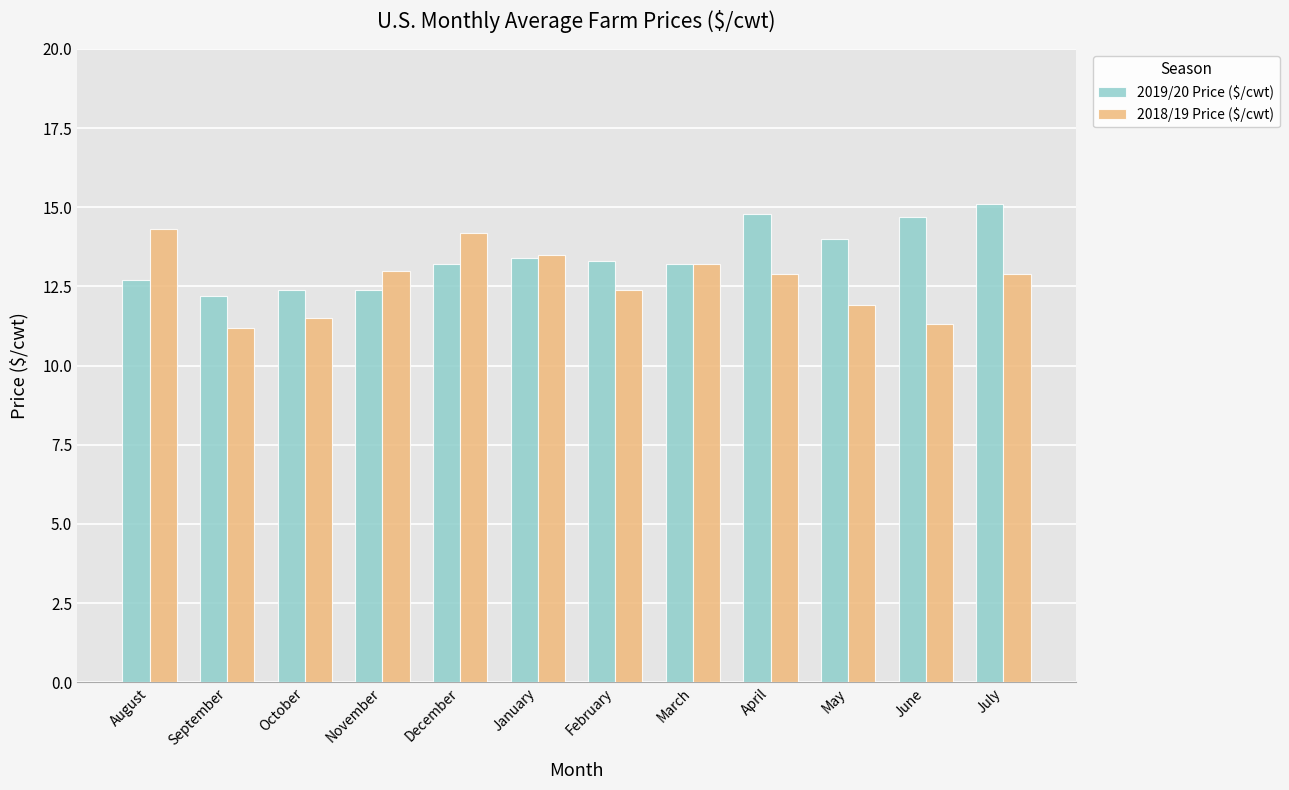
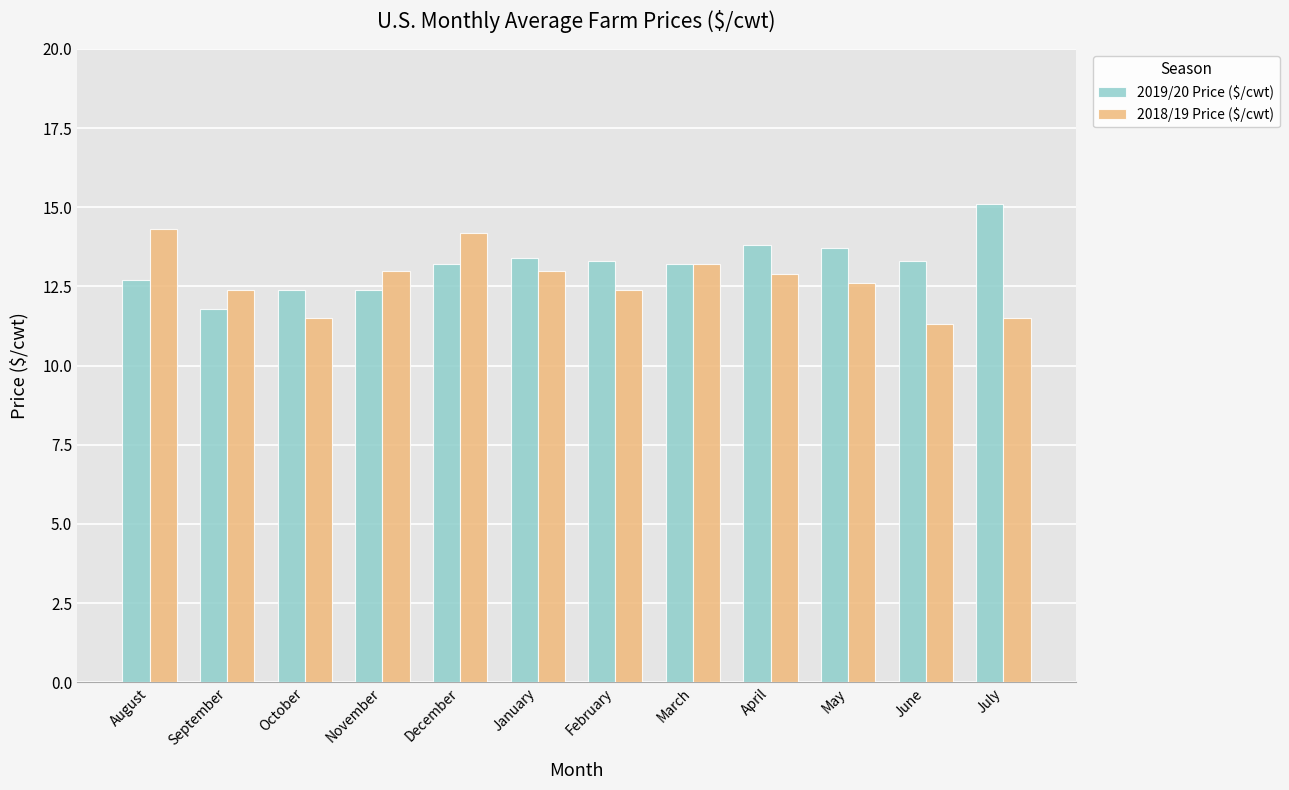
2019/20 Price ($/cwt), September: 12.2 -> 11.8
2018/19 Price ($/cwt), September: 11.2 -> 12.4
2018/19 Price ($/cwt), January: 13.5 -> 13.0
2019/20 Price ($/cwt), April: 14.8 -> 13.8
2019/20 Price ($/cwt), May: 14.0 -> 13.7
2018/19 Price ($/cwt), May: 11.9 -> 12.6
2019/20 Price ($/cwt), June: 14.7 -> 13.3
2018/19 Price ($/cwt), July: 12.9 -> 11.5
